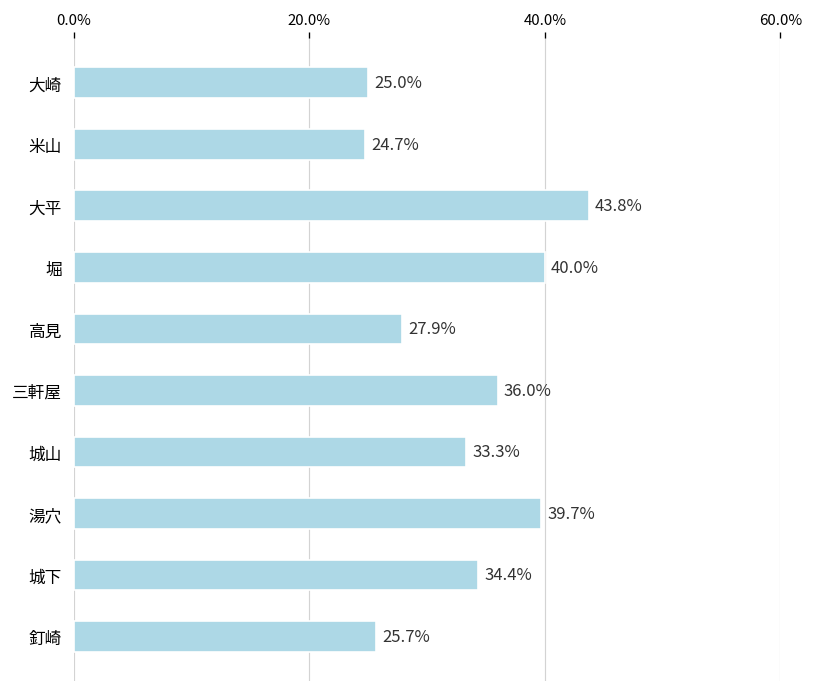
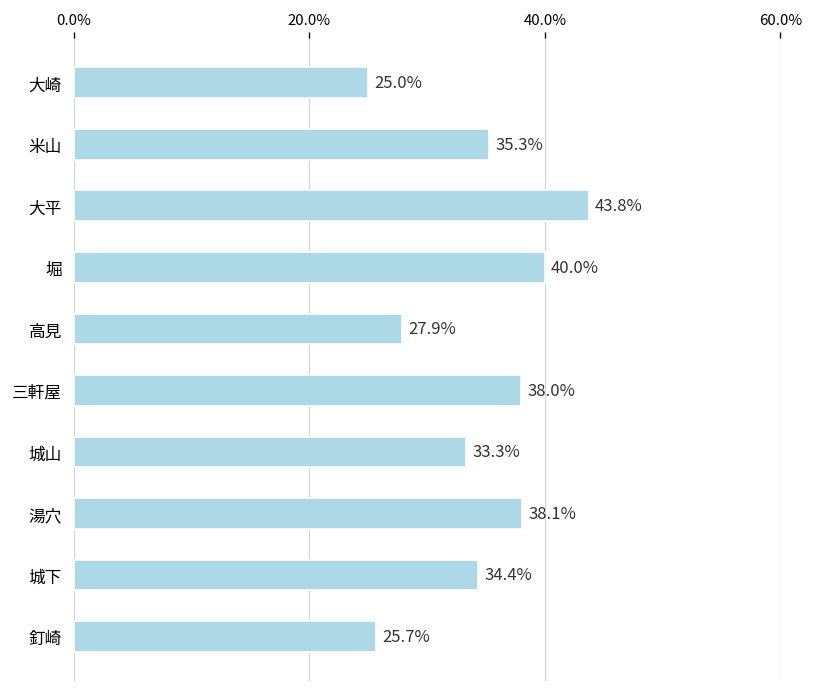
米山: 24.7% -> 35.3%
三軒屋: 36.0% -> 38.0%
湯穴: 39.7% -> 38.1%
